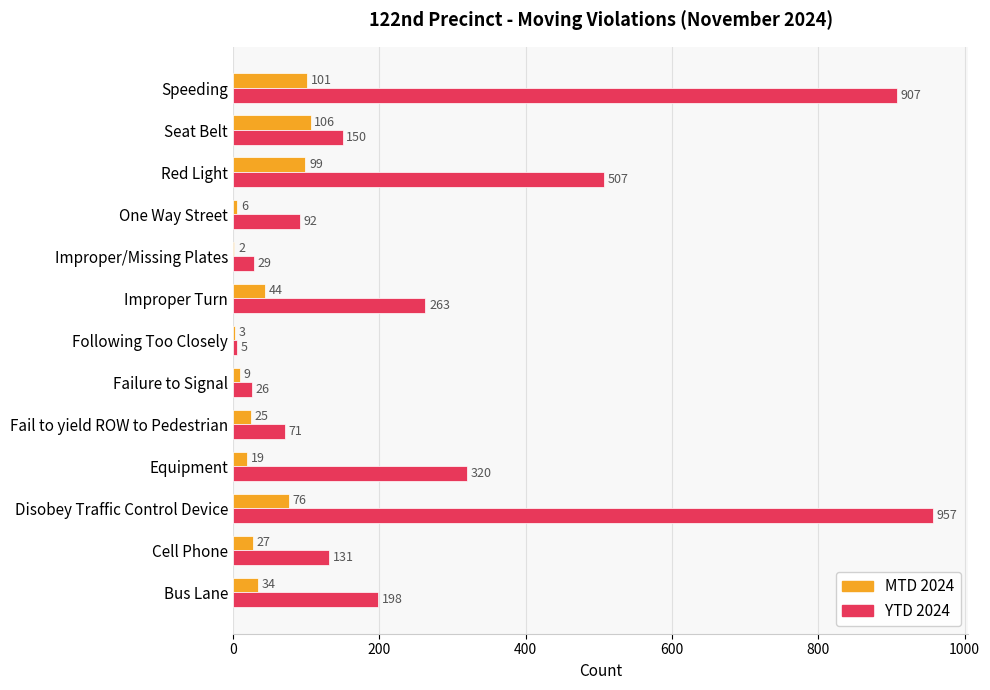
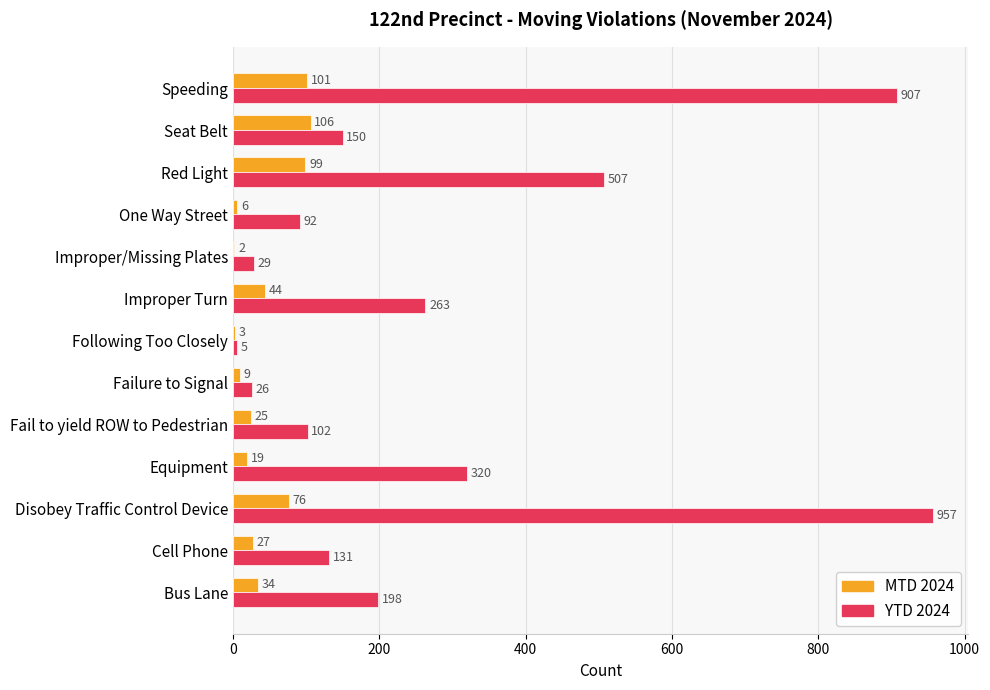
YTD 2024, Fail to yield ROW to Pedestrian: 71 -> 102
